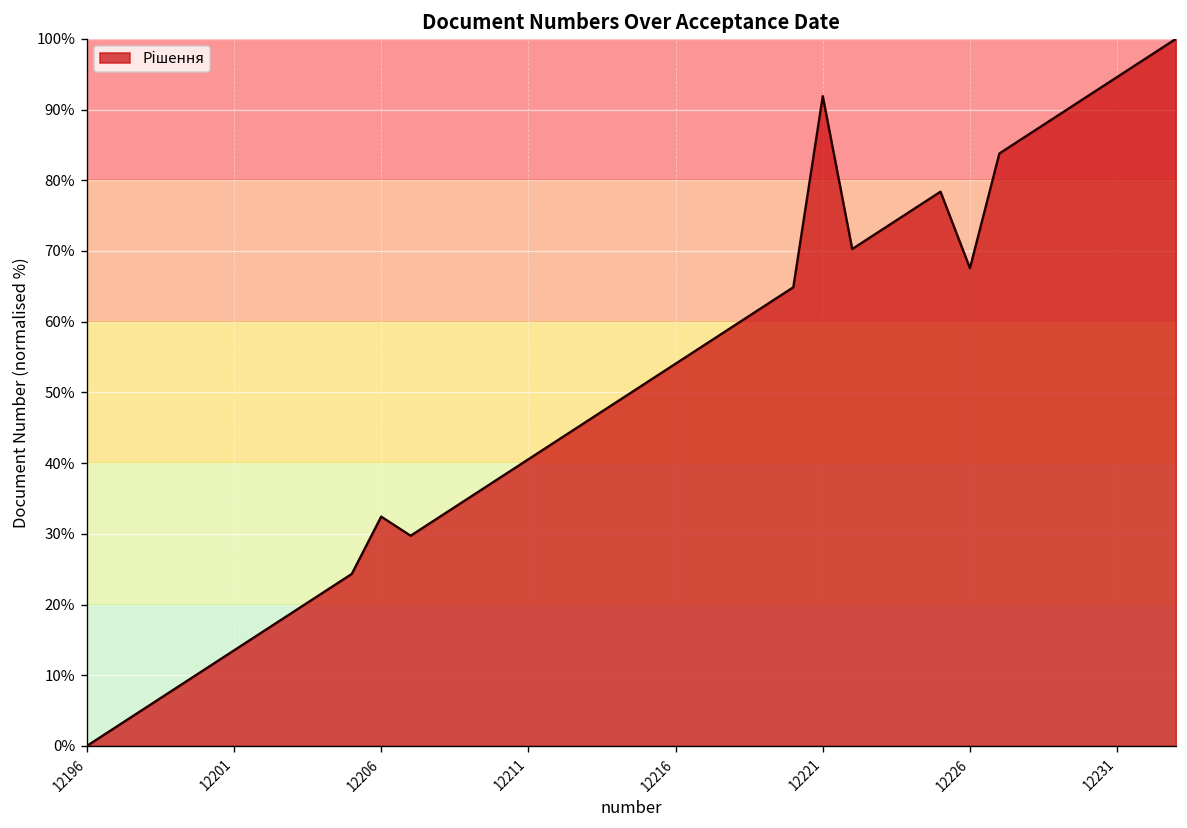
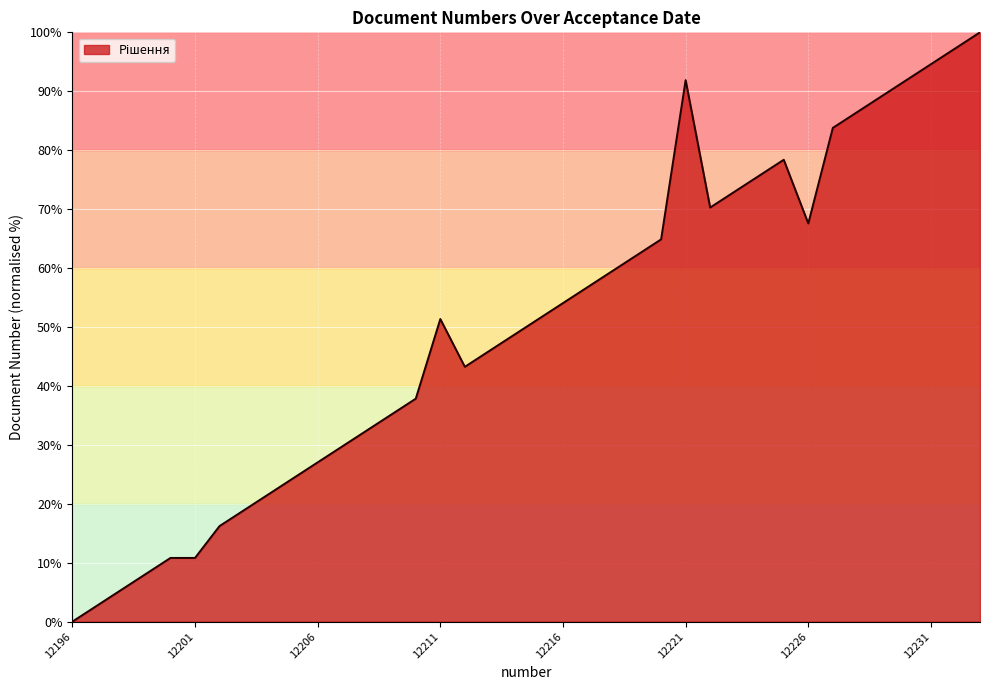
12201: 14% -> 11%
12206: 32% -> 27%
12211: 41% -> 51%
